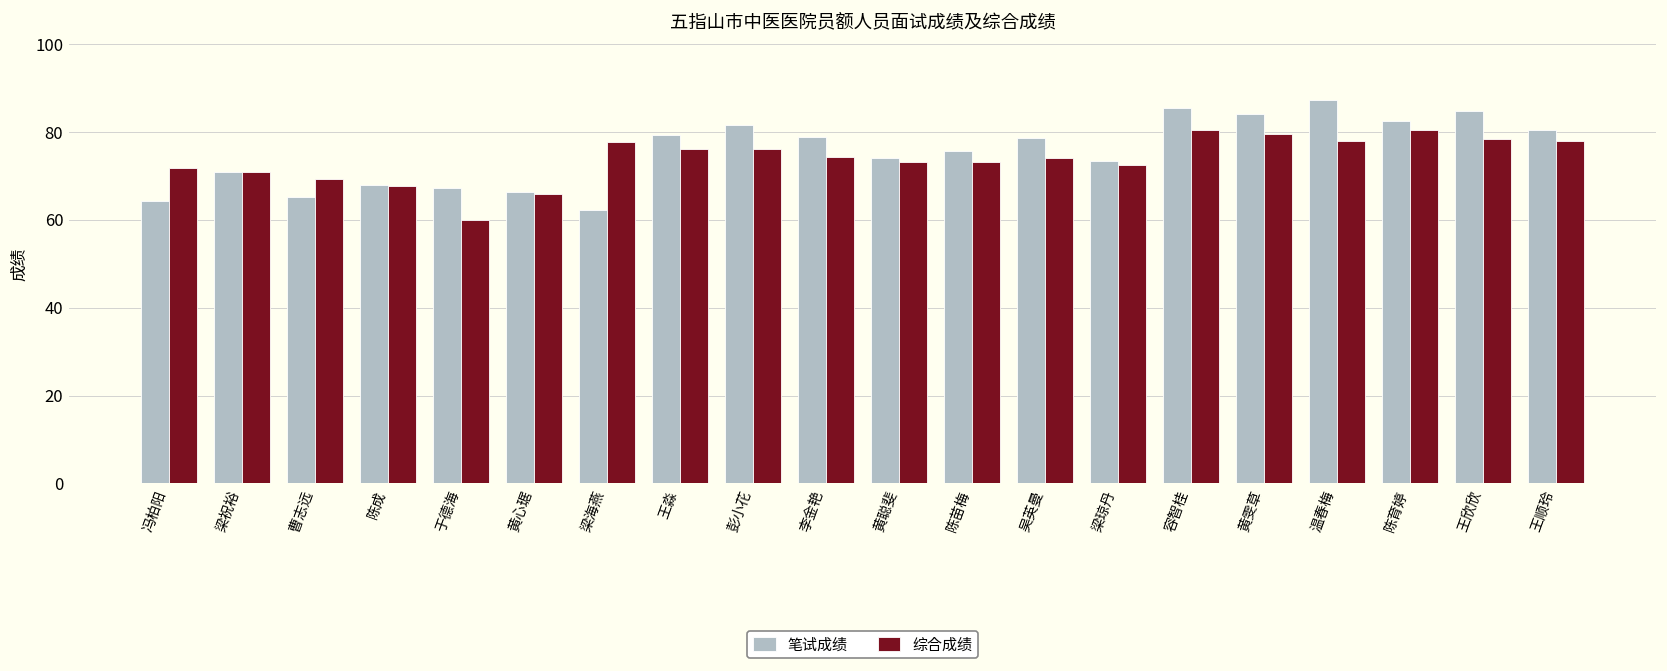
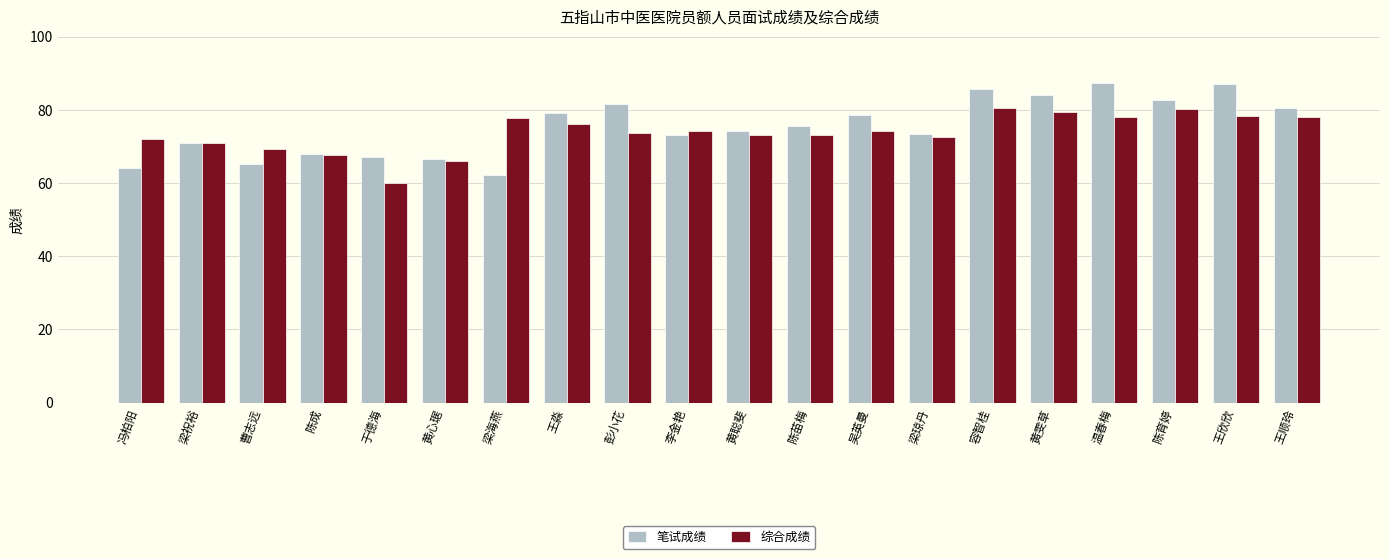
综合成绩, 彭小花: 76 -> 74
笔试成绩, 李金艳: 79 -> 73
笔试成绩, 王欣欣: 85 -> 87
